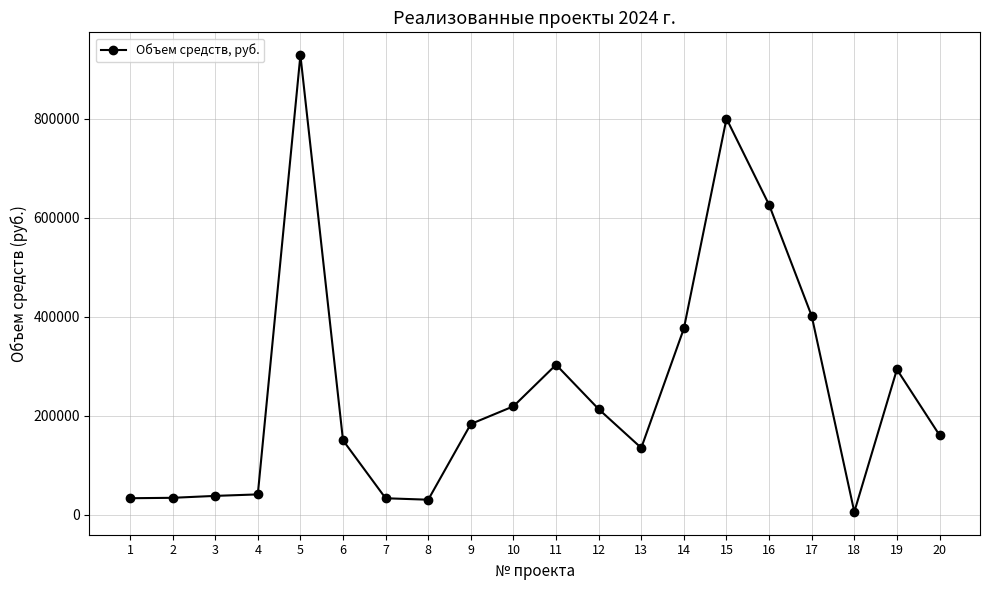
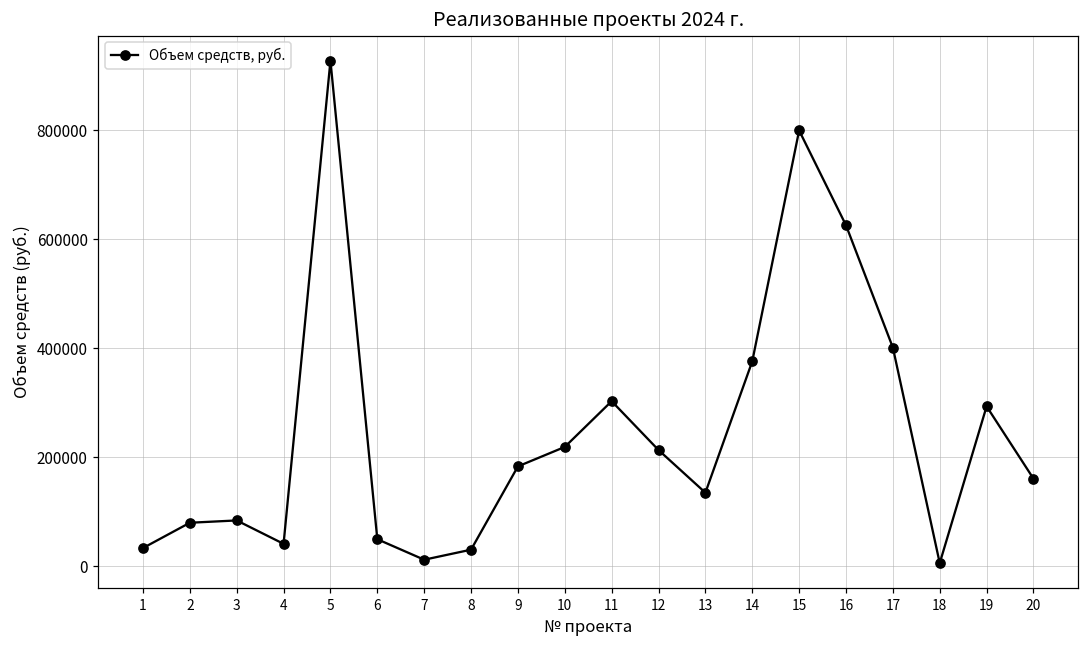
2: 30000 -> 80000
3: 40000 -> 80000
6: 150000 -> 50000
7: 30000 -> 10000
